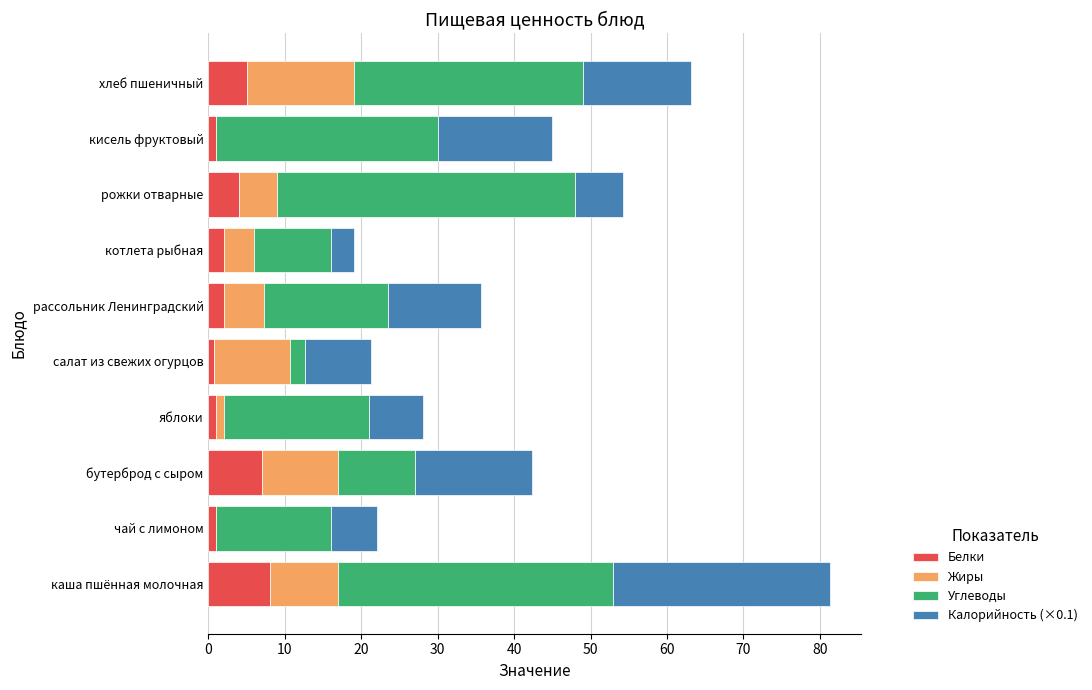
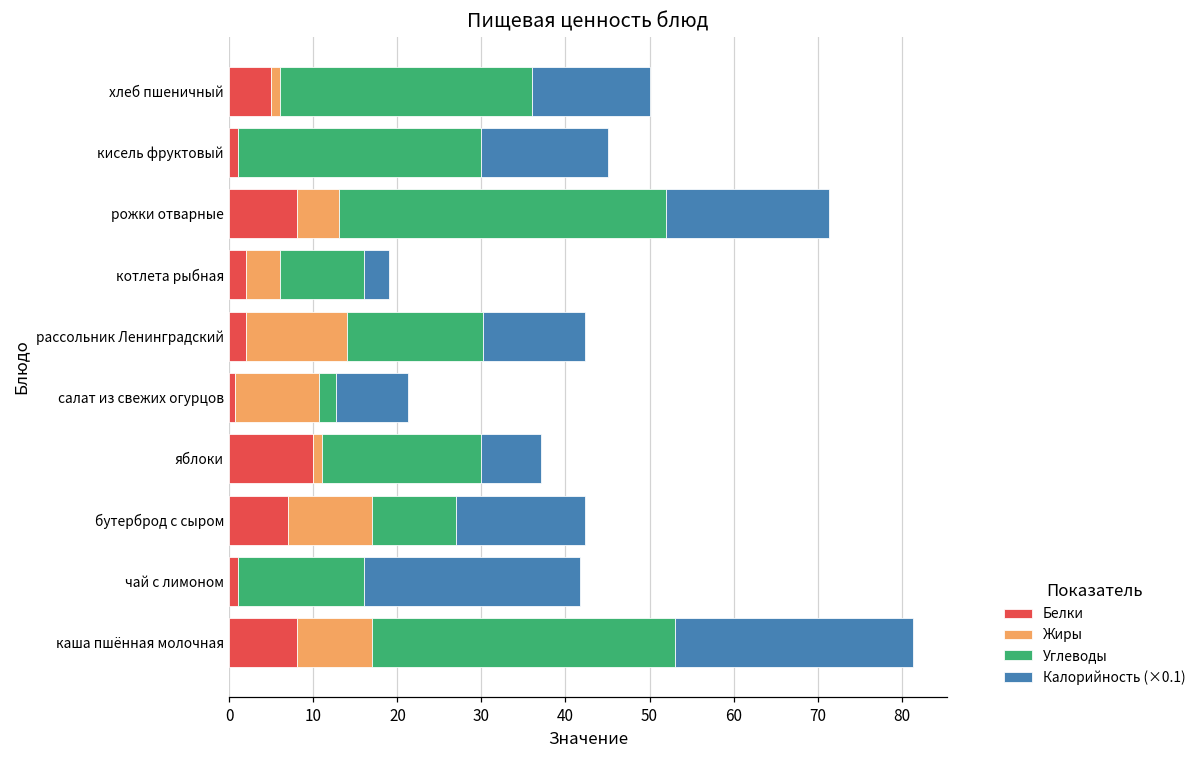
Жиры, хлеб пшеничный: 14 -> 1
Белки, рожки отварные: 4 -> 8
Калорийность (×0.1), рожки отварные: 6 -> 19
Жиры, рассольник Ленинградский: 5 -> 12
Белки, яблоки: 1 -> 10
Калорийность (×0.1), чай с лимоном: 6 -> 26
